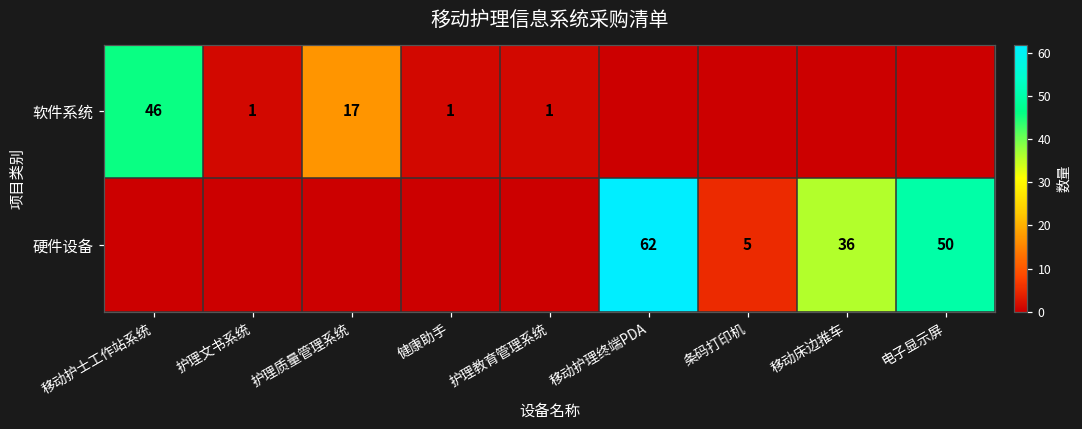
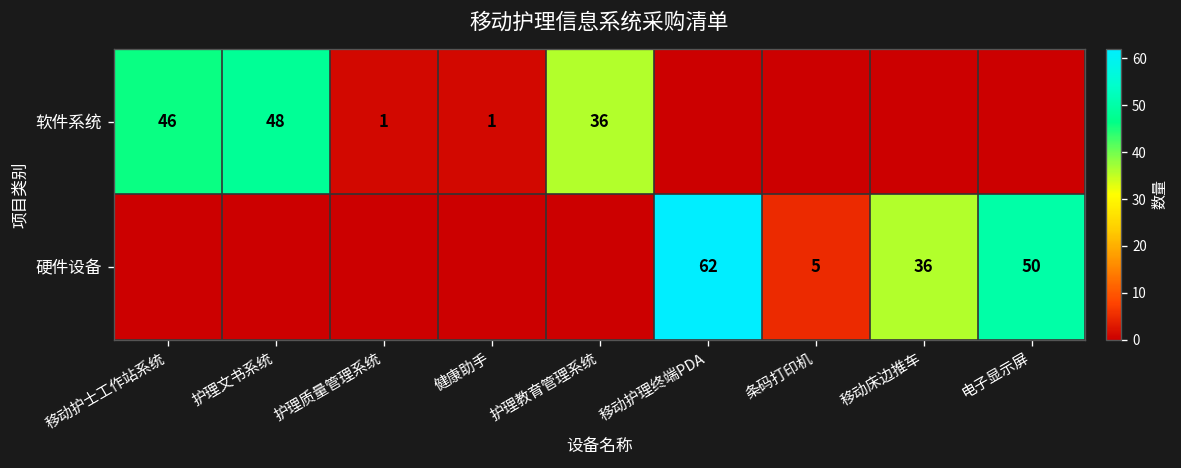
软件系统, 护理文书系统: 1 -> 48
软件系统, 护理质量管理系统: 17 -> 1
软件系统, 护理教育管理系统: 1 -> 36
